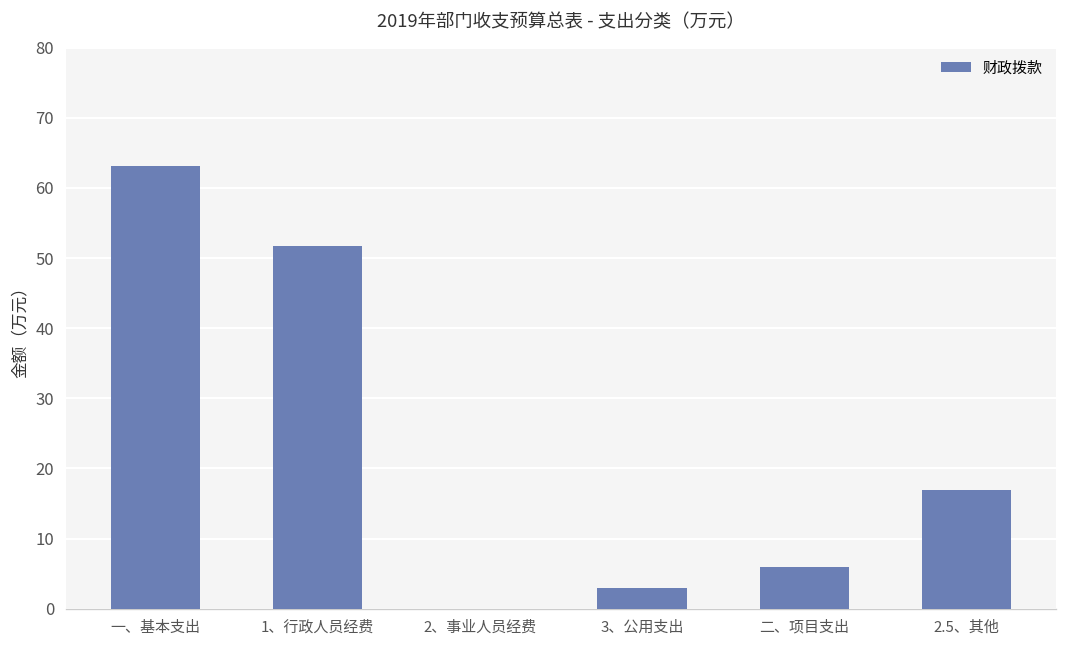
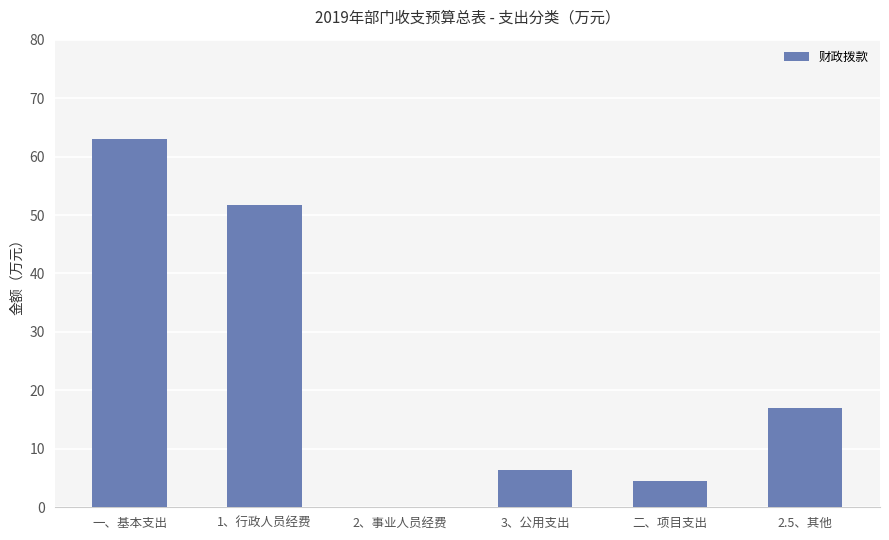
3、公用支出: 3 -> 6
二、项目支出: 6 -> 5
